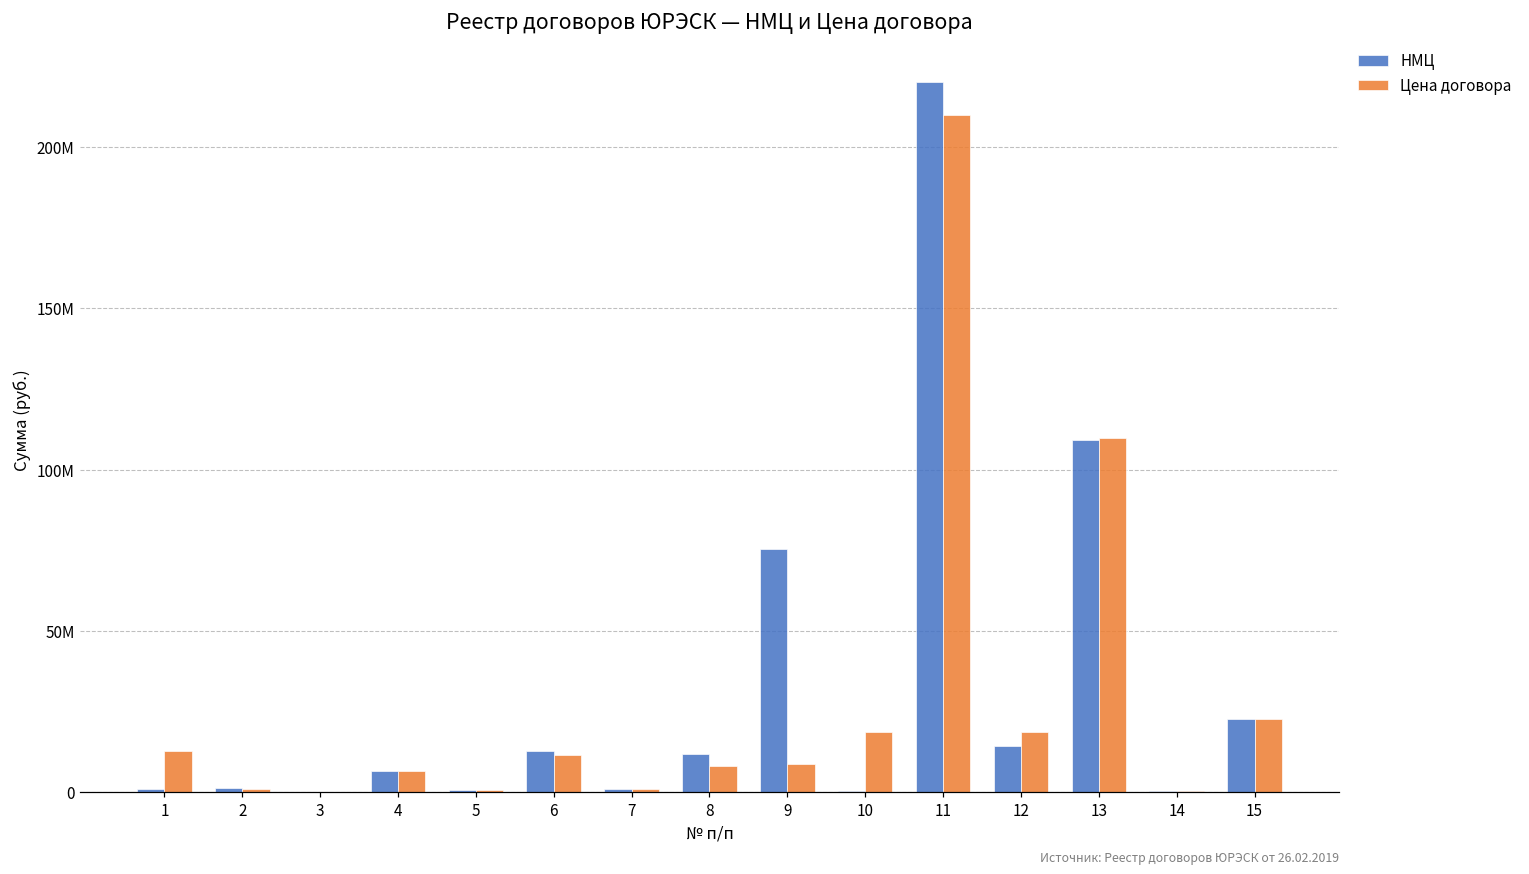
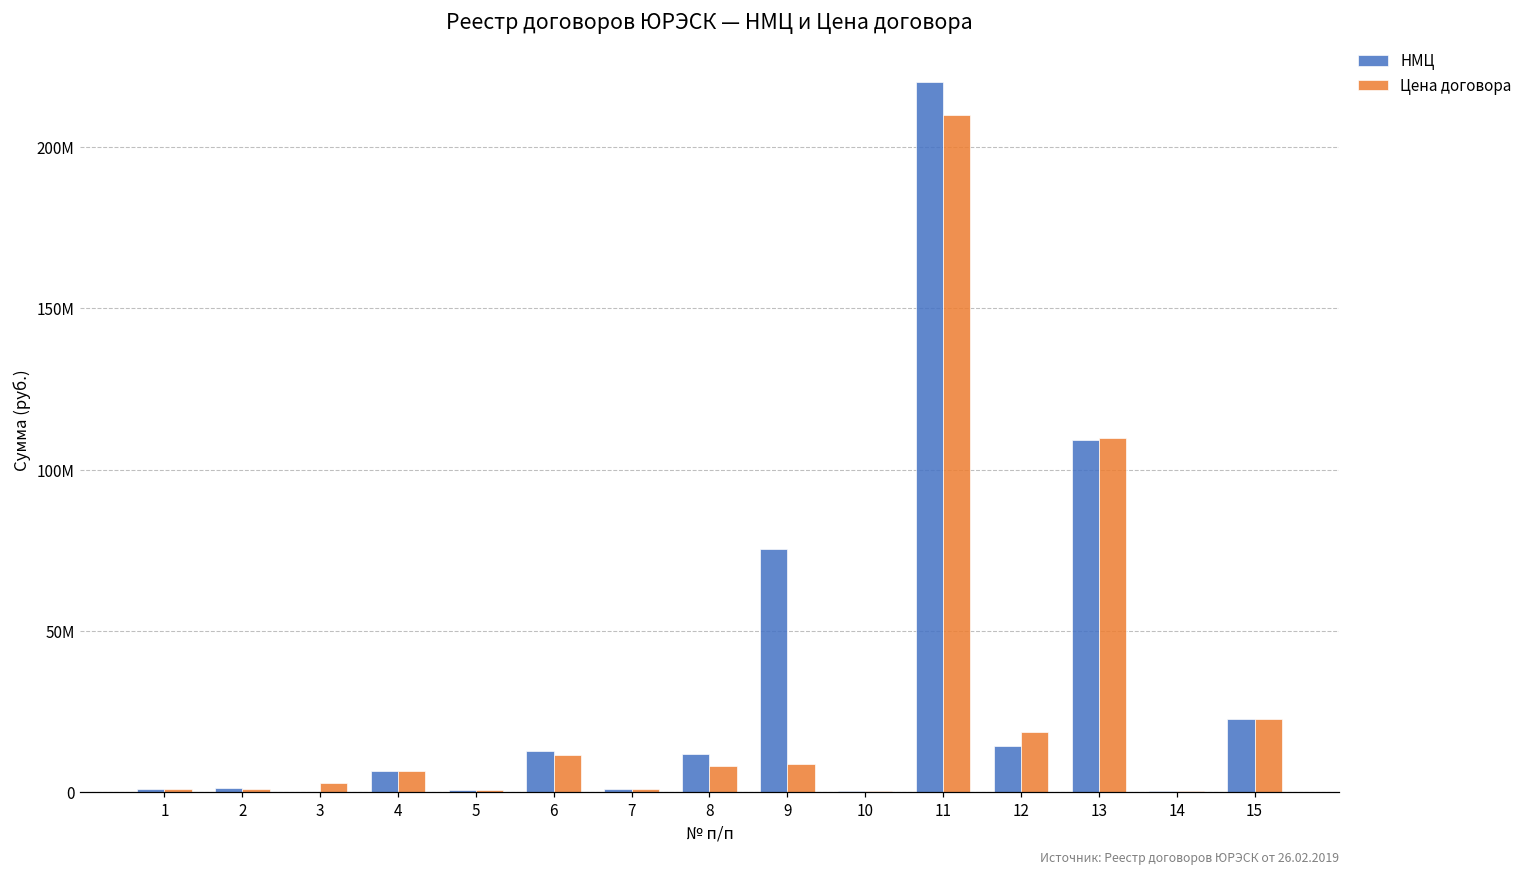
Цена договора, 1: 13000000 -> 1000000
Цена договора, 3: 0 -> 3000000
Цена договора, 10: 19000000 -> 0
